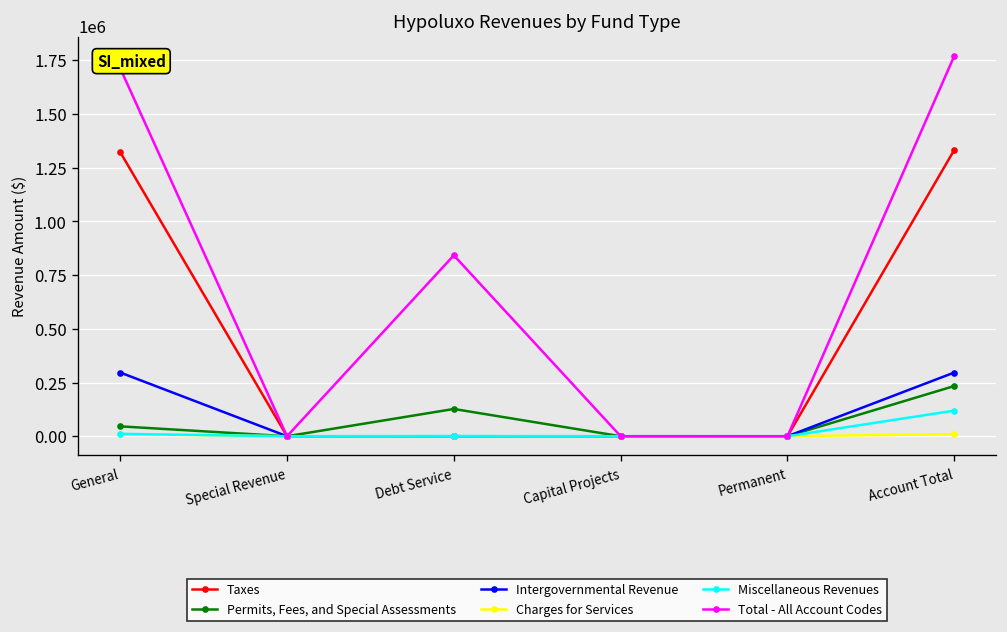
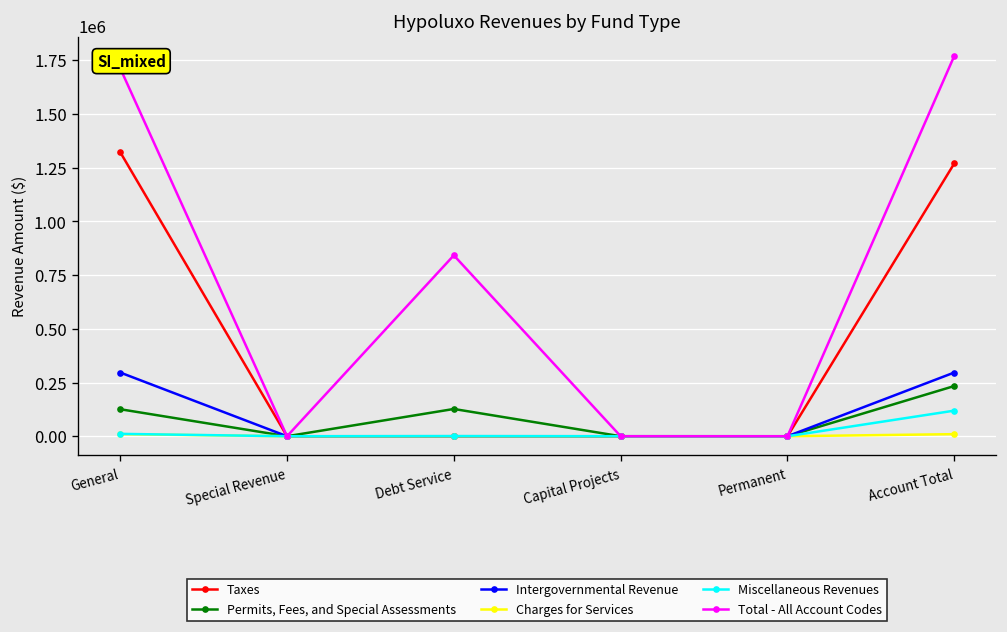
Permits, Fees, and Special Assessments, General: 50000 -> 130000
Taxes, Account Total: 1330000 -> 1270000
